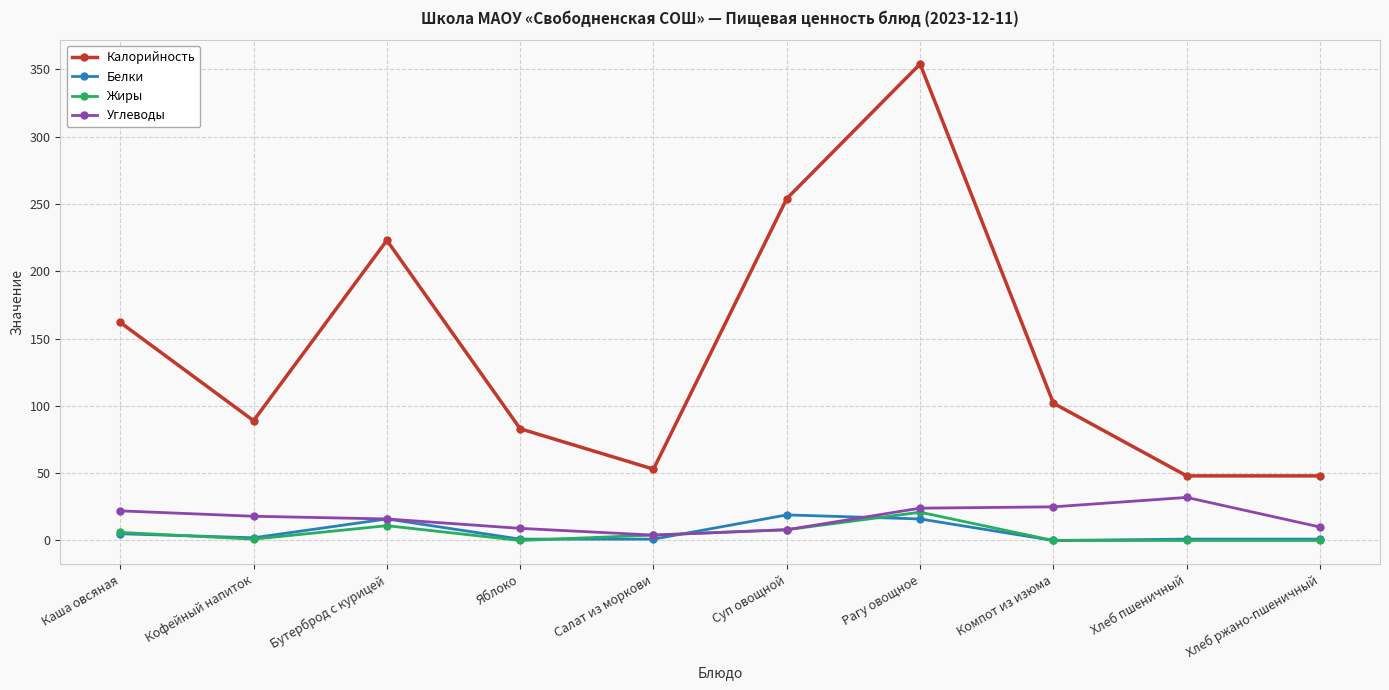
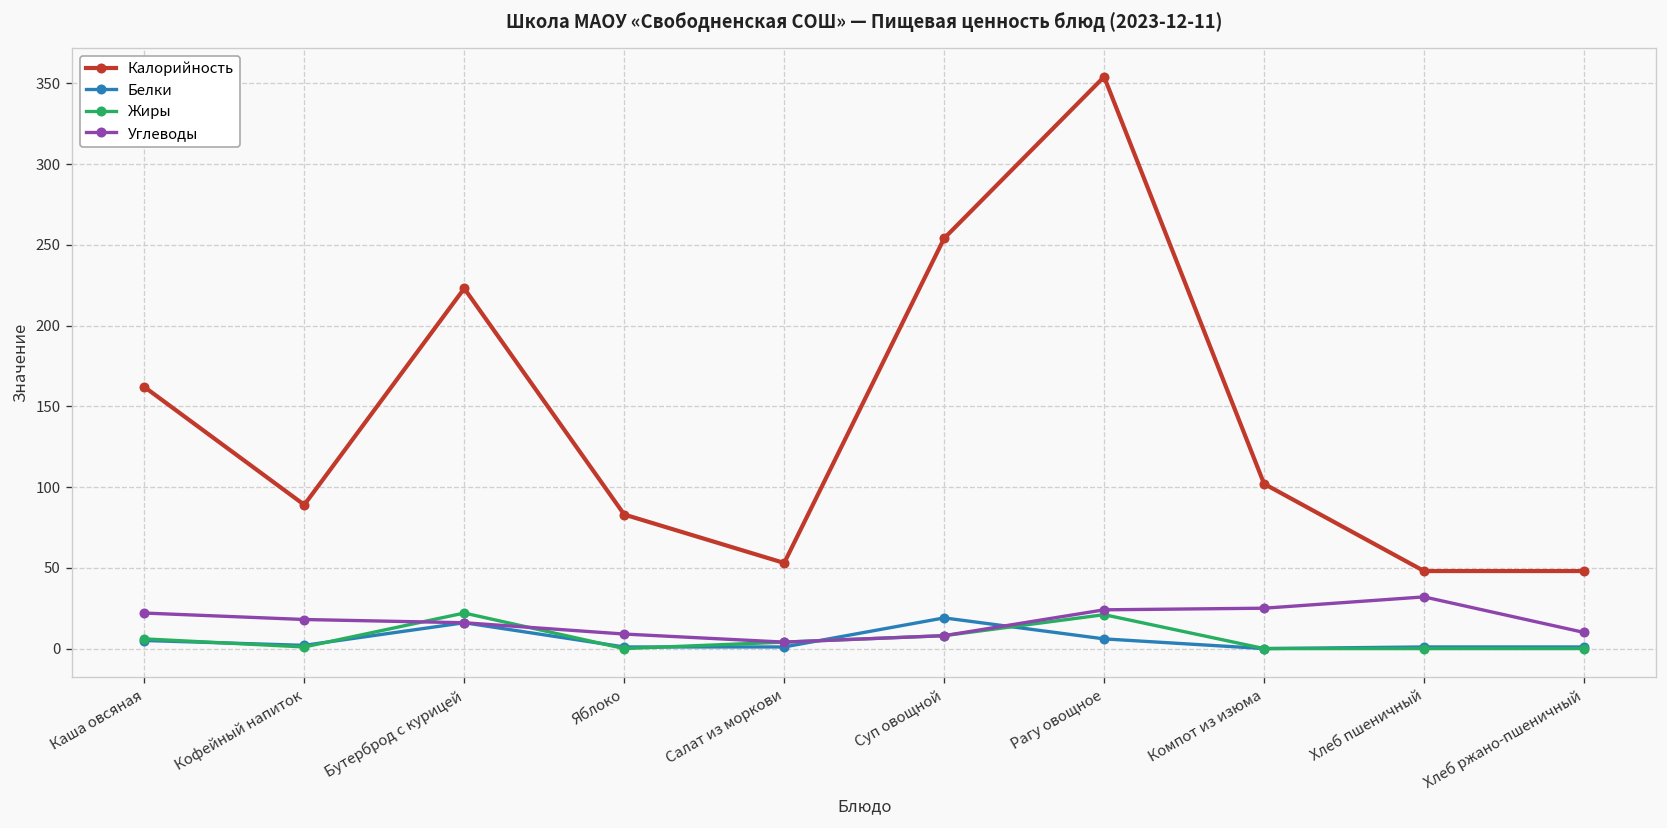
Жиры, Бутерброд с курицей: 11 -> 22
Белки, Рагу овощное: 16 -> 6
